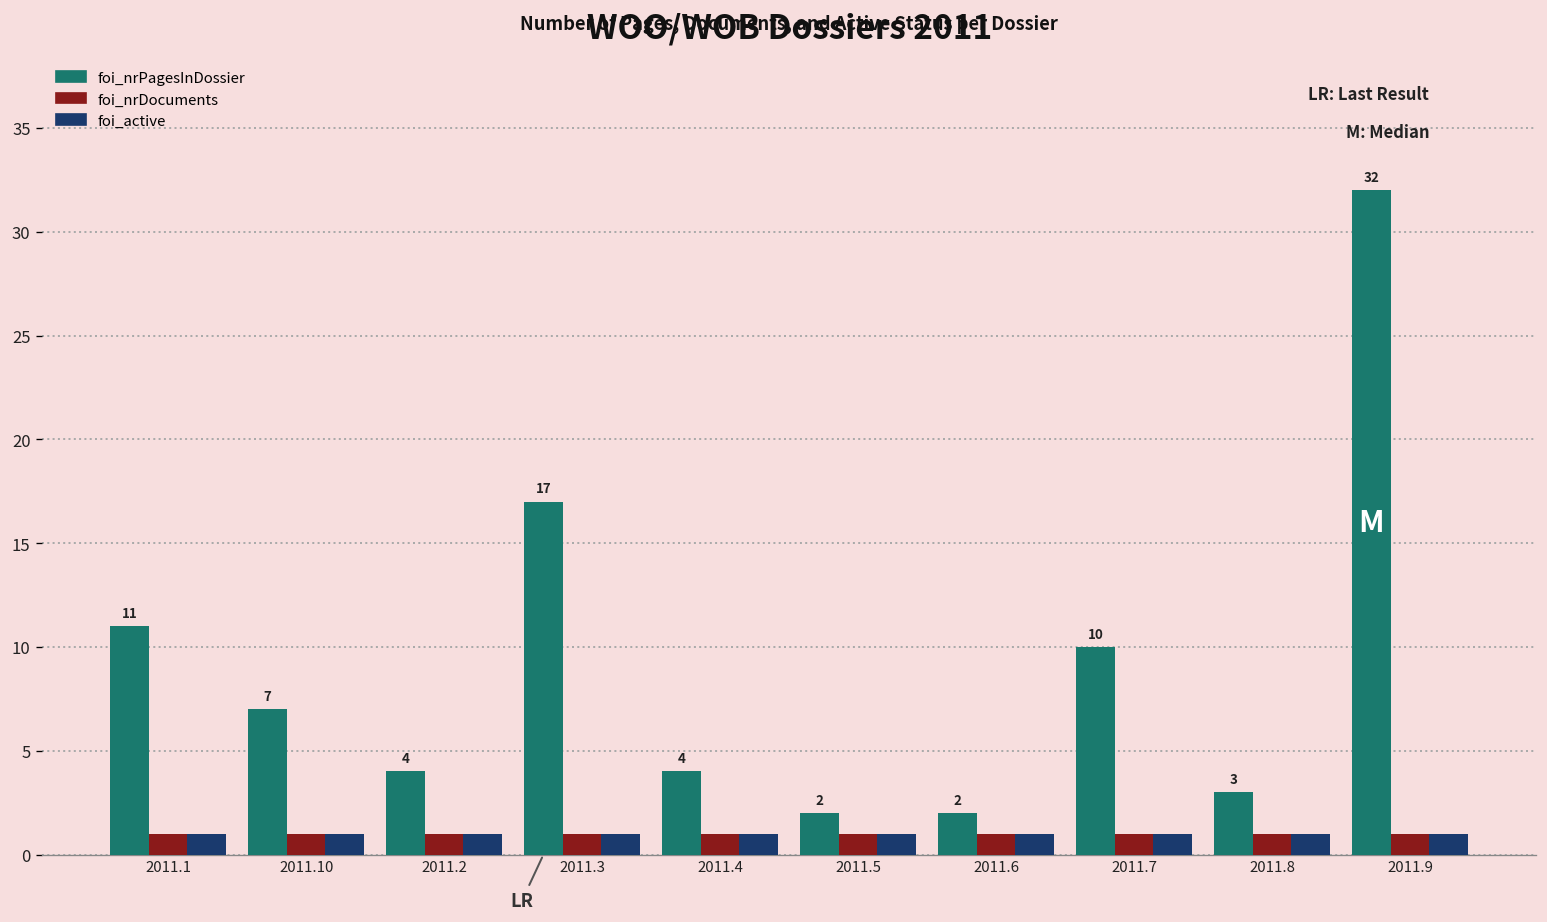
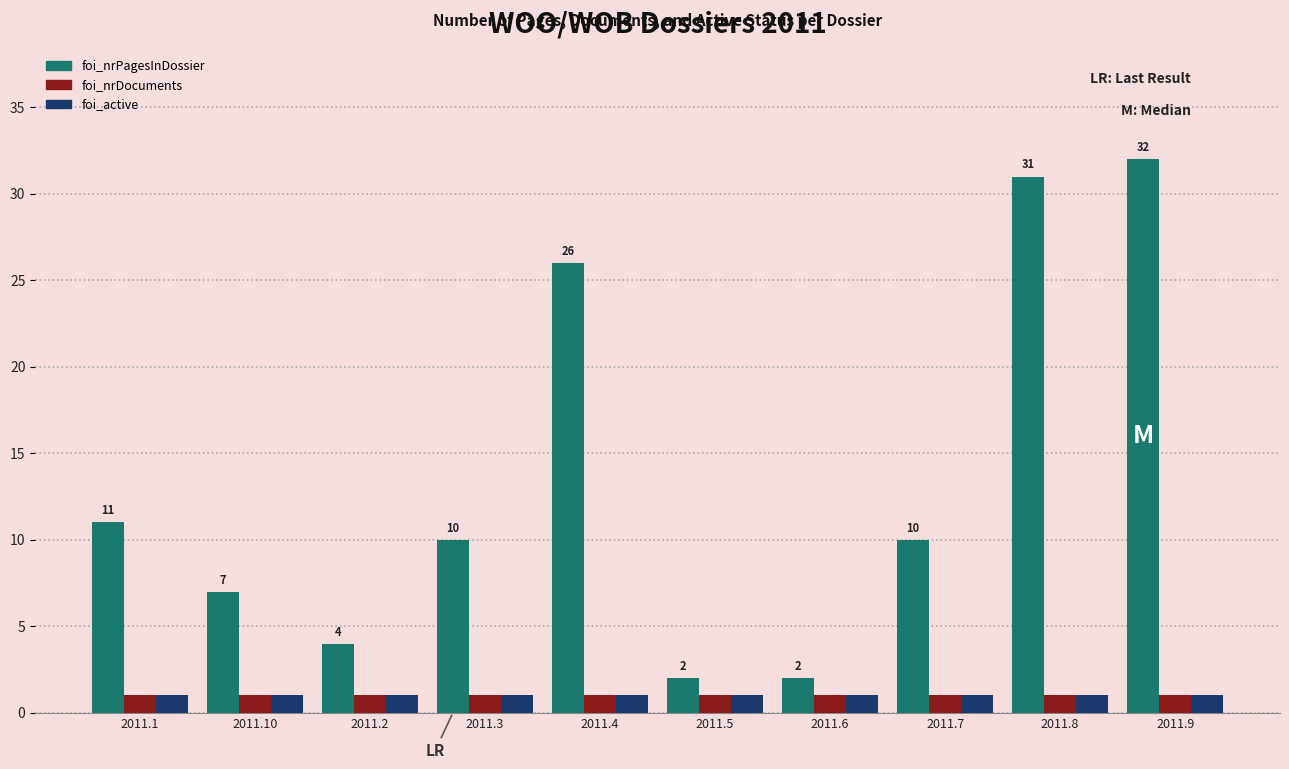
foi_nrPagesInDossier, 2011.3: 17 -> 10
foi_nrPagesInDossier, 2011.4: 4 -> 26
foi_nrPagesInDossier, 2011.8: 3 -> 31
